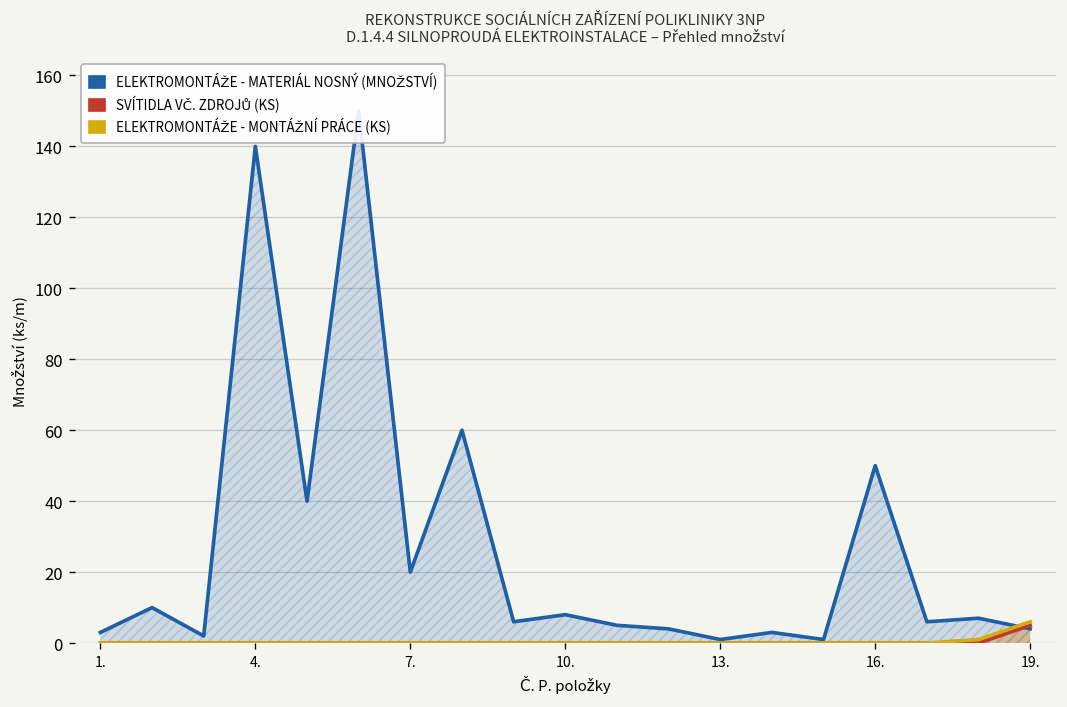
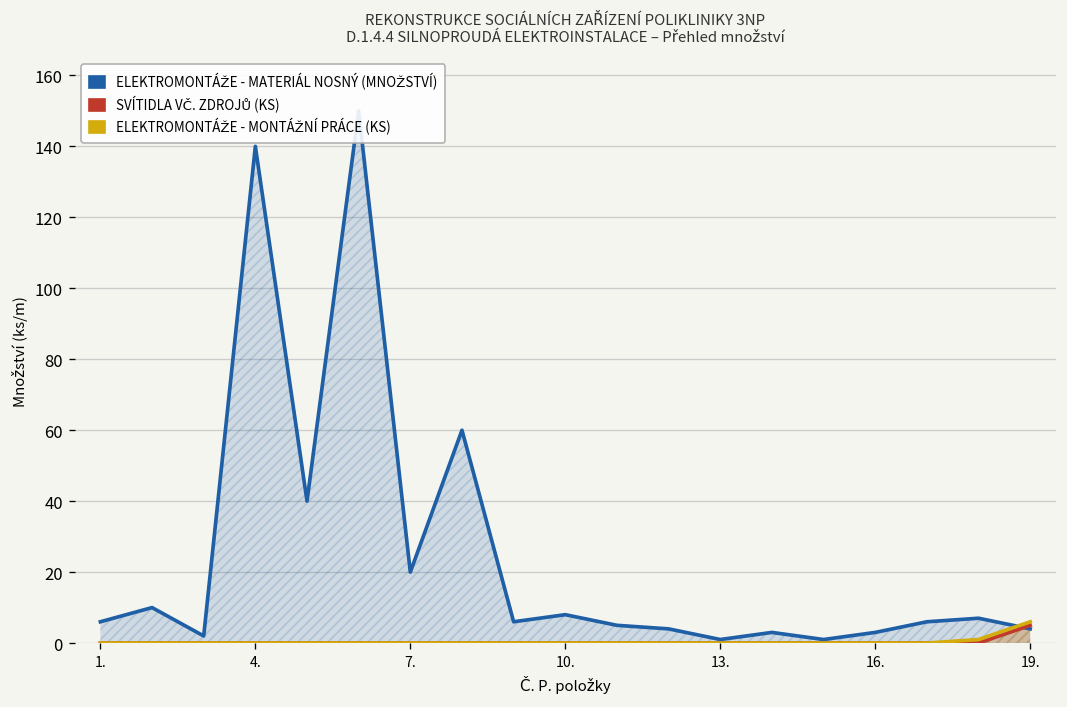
ELEKTROMONTÁŽE - MATERIÁL NOSNÝ (MNOŽSTVÍ), 1.: 3 -> 6
ELEKTROMONTÁŽE - MATERIÁL NOSNÝ (MNOŽSTVÍ), 16.: 50 -> 3
